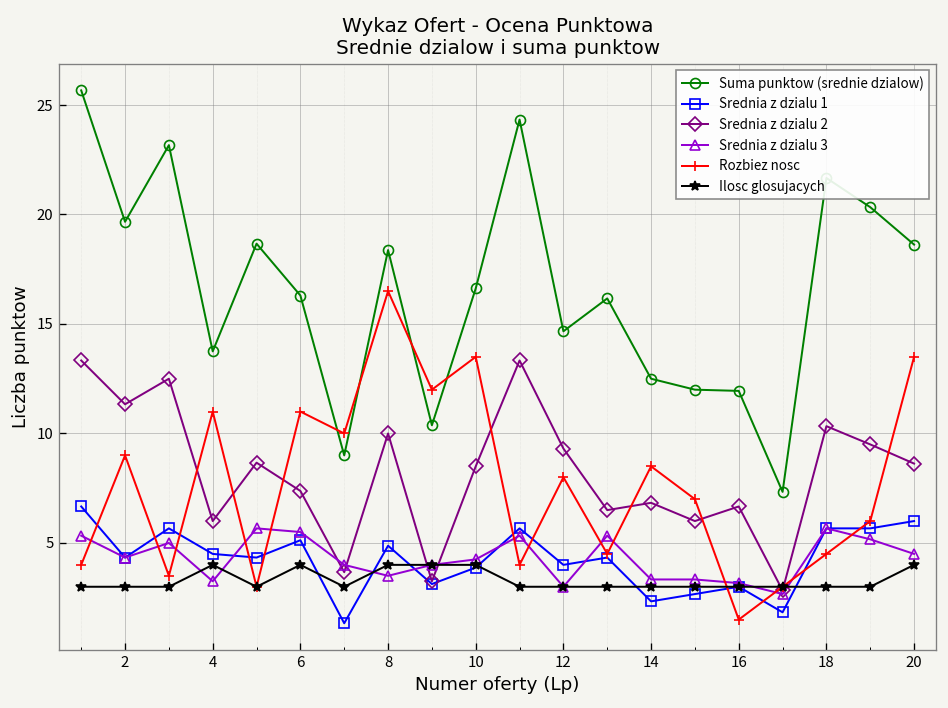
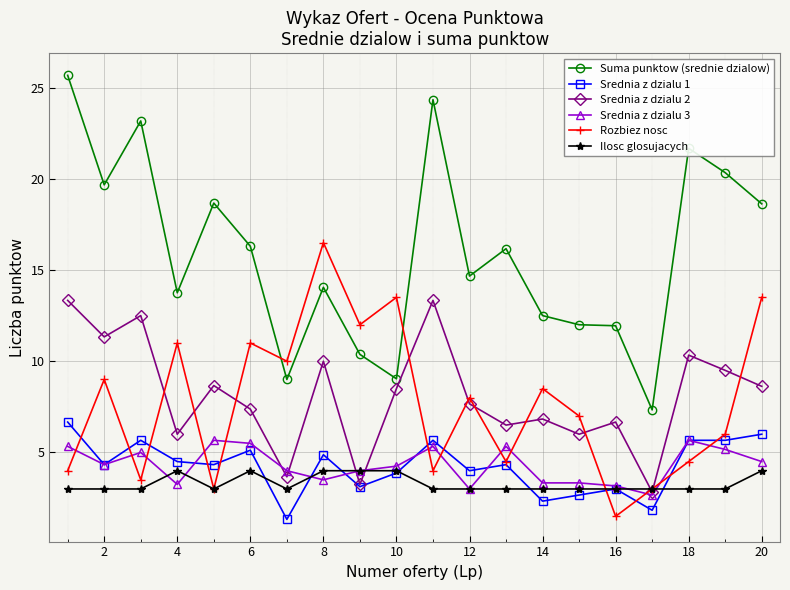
Suma punktow (srednie dzialow), 8: 18.4 -> 14.1
Suma punktow (srednie dzialow), 10: 16.6 -> 9.0
Srednia z dzialu 2, 12: 9.3 -> 7.7
